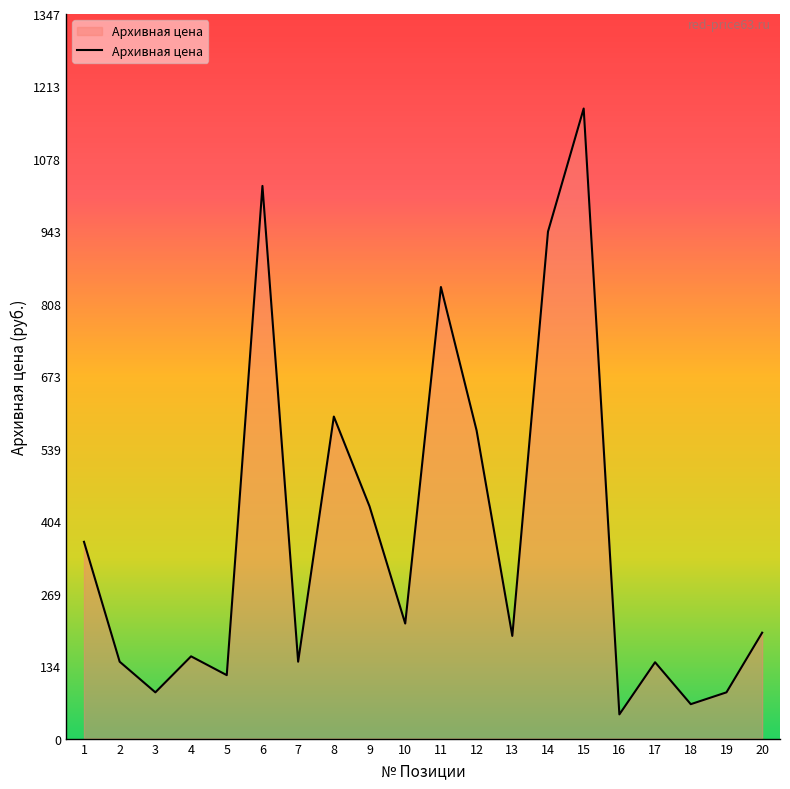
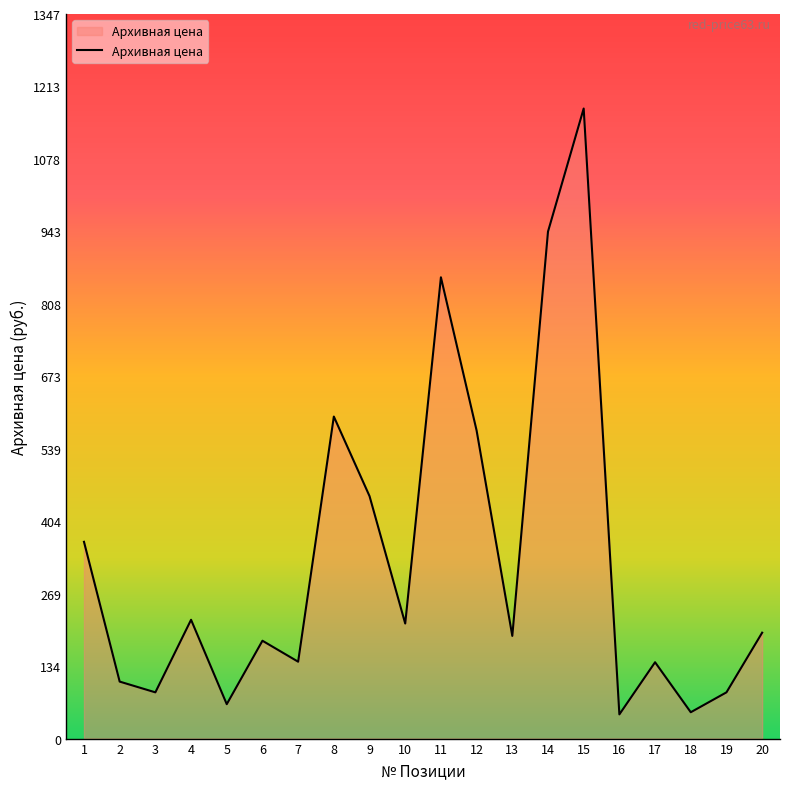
2: 140 -> 110
4: 150 -> 220
5: 120 -> 60
6: 1030 -> 180
9: 430 -> 450
11: 840 -> 860
18: 60 -> 50
